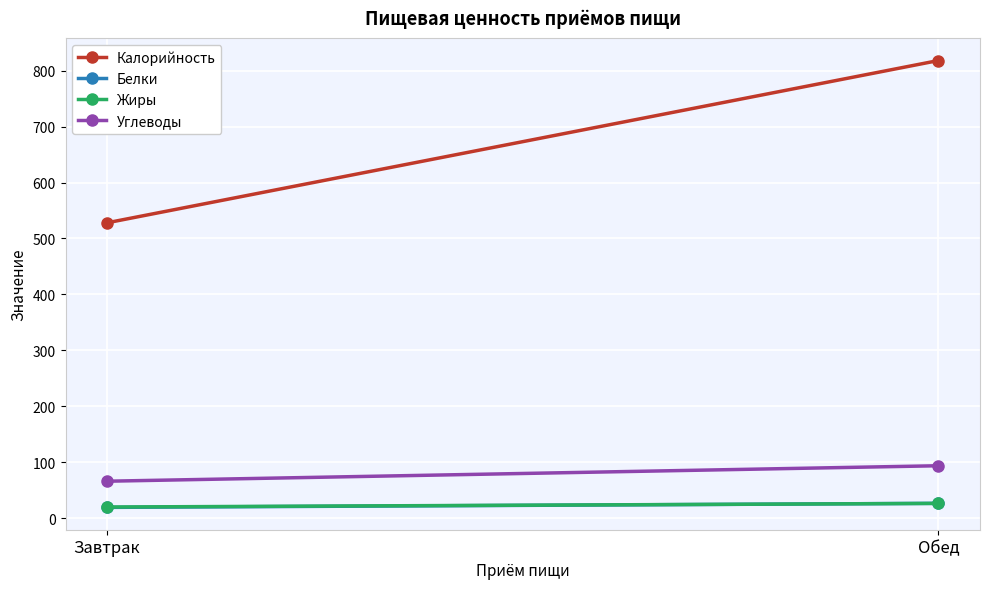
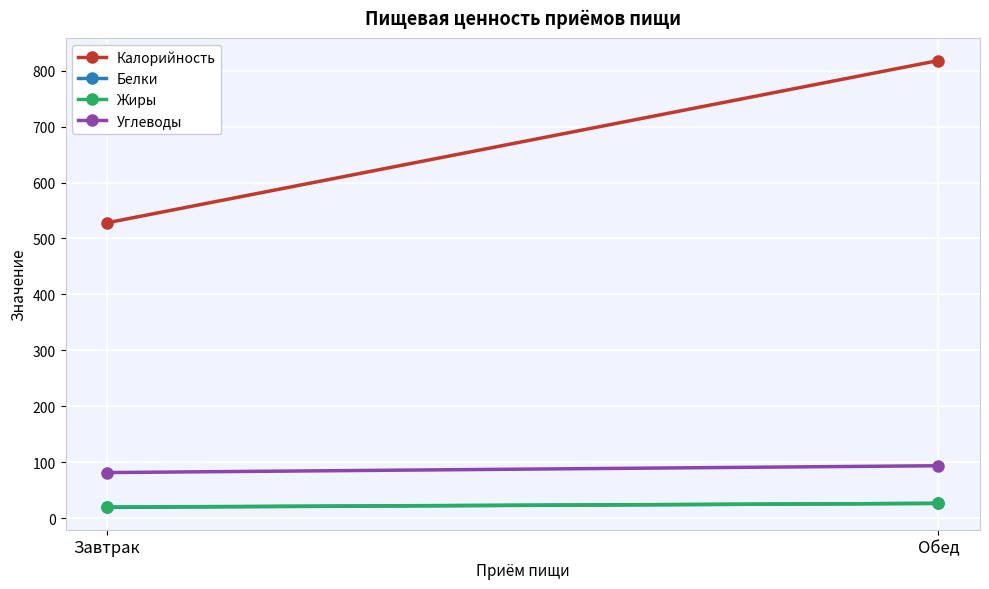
Углеводы, Завтрак: 70 -> 80
